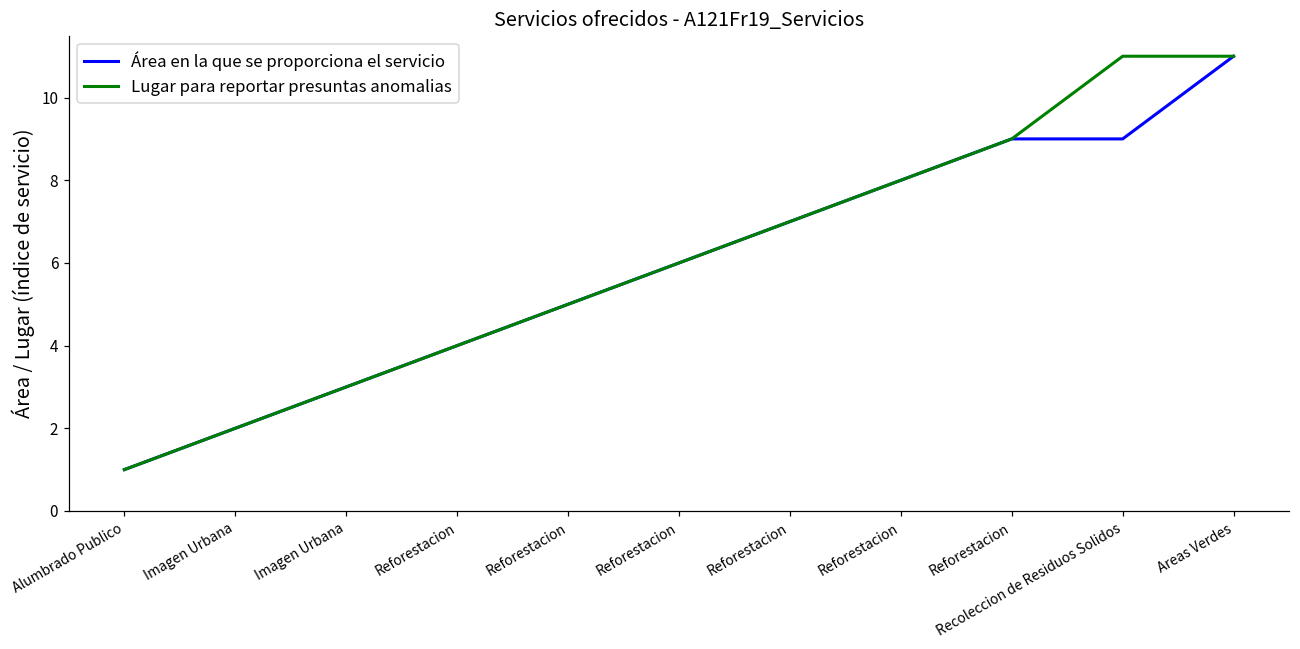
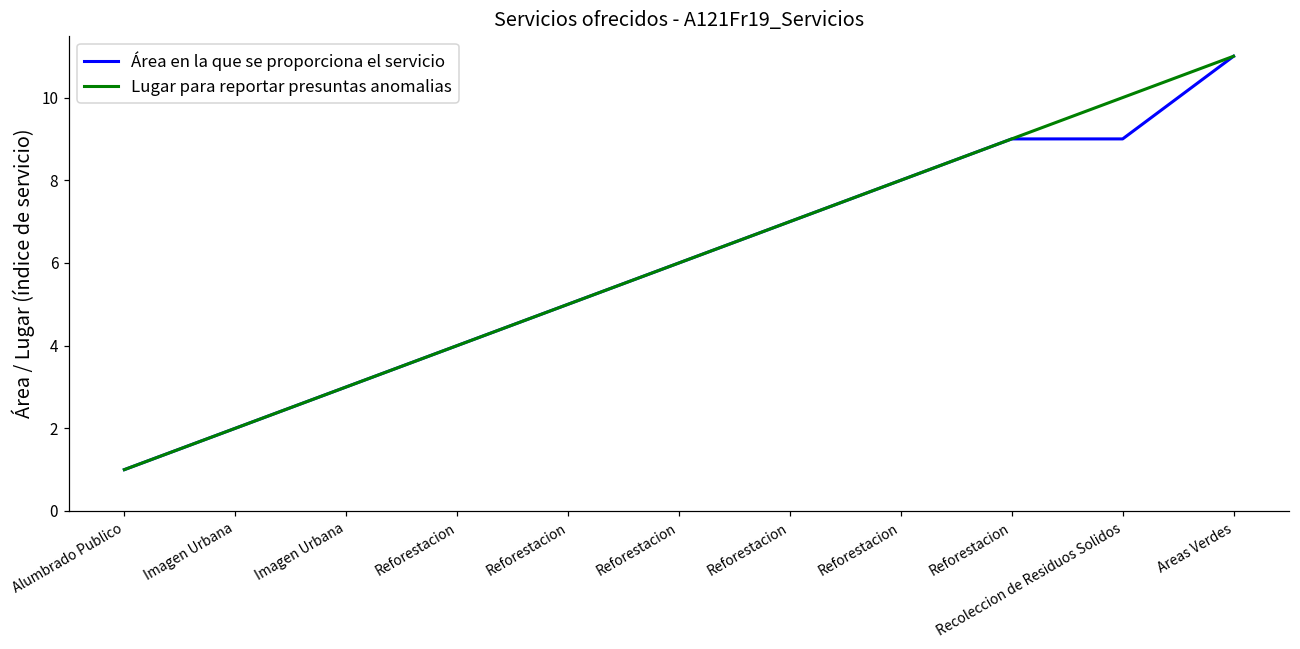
Lugar para reportar presuntas anomalias, Recoleccion de Residuos Solidos: 11 -> 10
